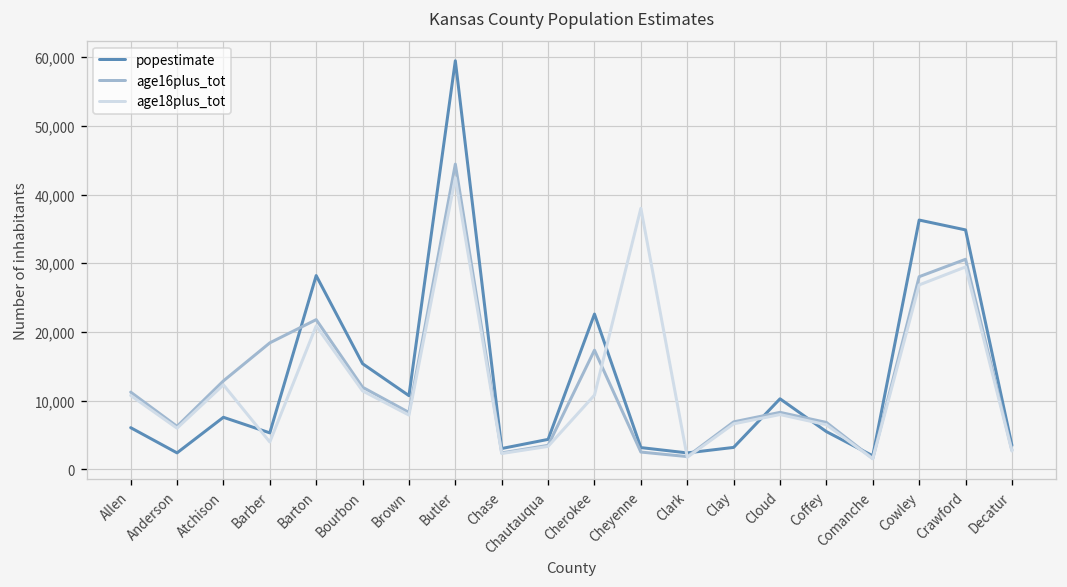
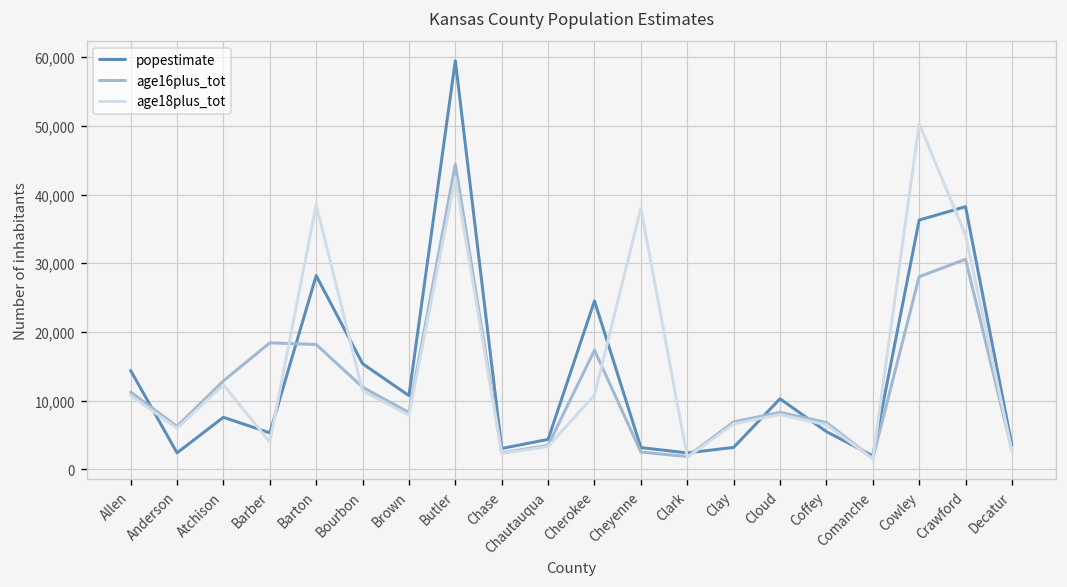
popestimate, Allen: 6,000 -> 14,000
age16plus_tot, Barton: 22,000 -> 18,000
age18plus_tot, Barton: 21,000 -> 39,000
popestimate, Cherokee: 23,000 -> 25,000
age18plus_tot, Cowley: 27,000 -> 50,000
popestimate, Crawford: 35,000 -> 38,000
age18plus_tot, Crawford: 29,000 -> 34,000
